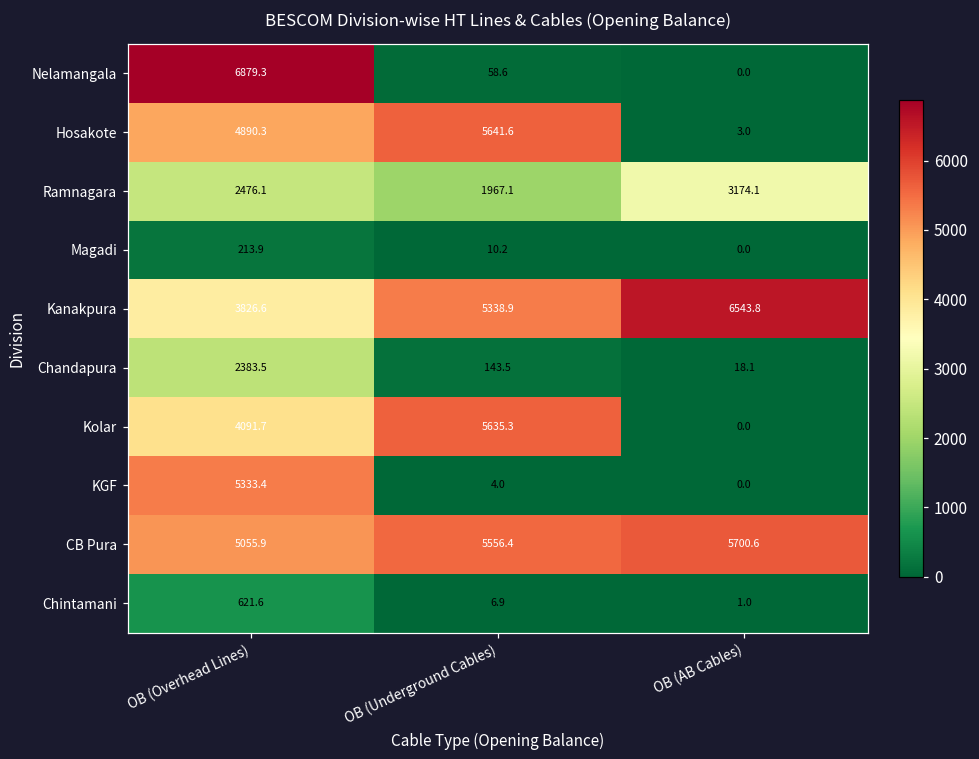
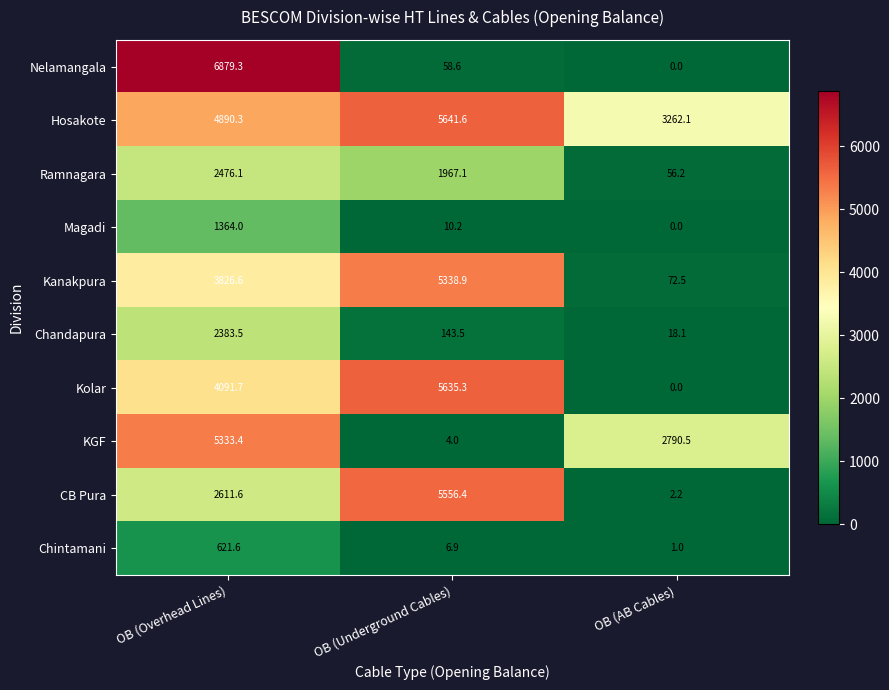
Hosakote, OB (AB Cables): 3.0 -> 3262.1
Ramnagara, OB (AB Cables): 3174.1 -> 56.2
Magadi, OB (Overhead Lines): 213.9 -> 1364.0
Kanakpura, OB (AB Cables): 6543.8 -> 72.5
KGF, OB (AB Cables): 0.0 -> 2790.5
CB Pura, OB (Overhead Lines): 5055.9 -> 2611.6
CB Pura, OB (AB Cables): 5700.6 -> 2.2
